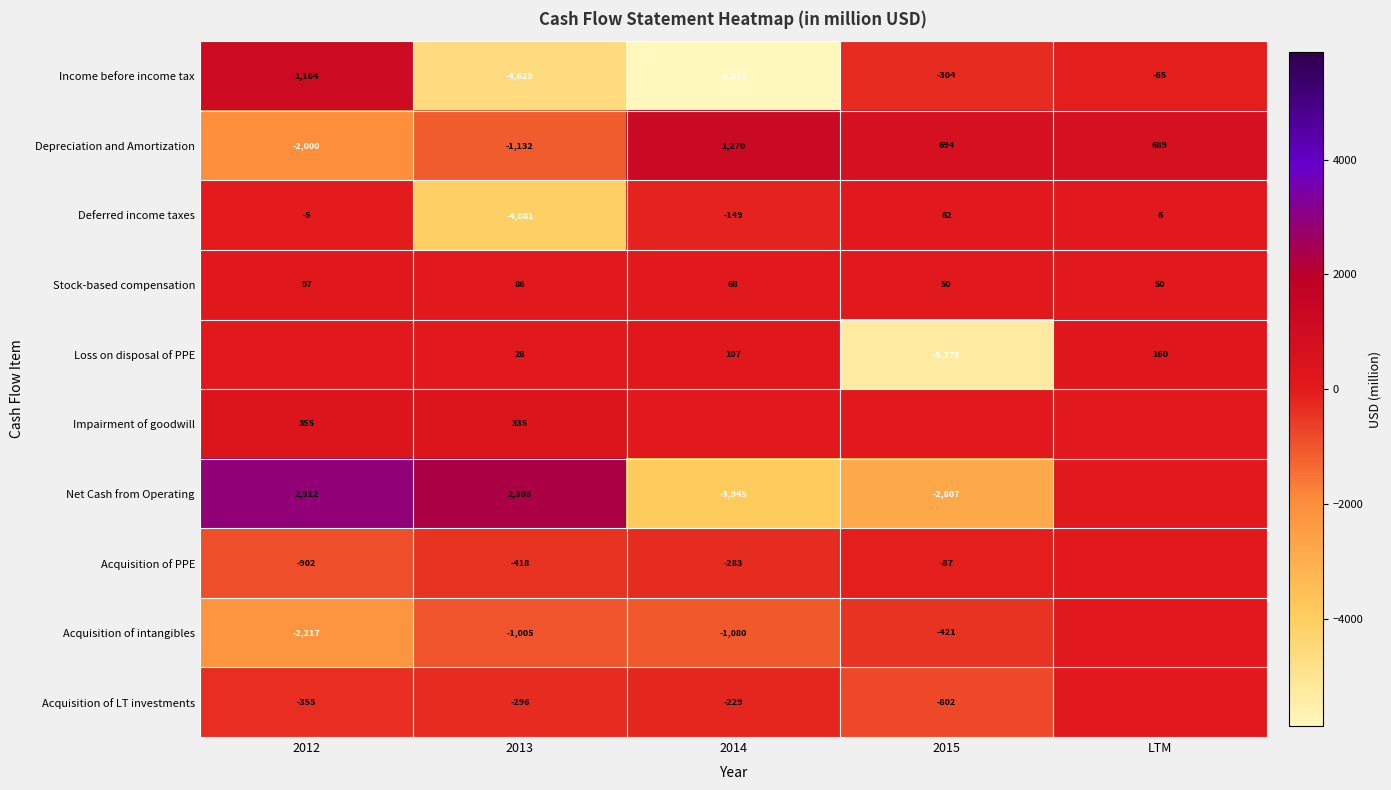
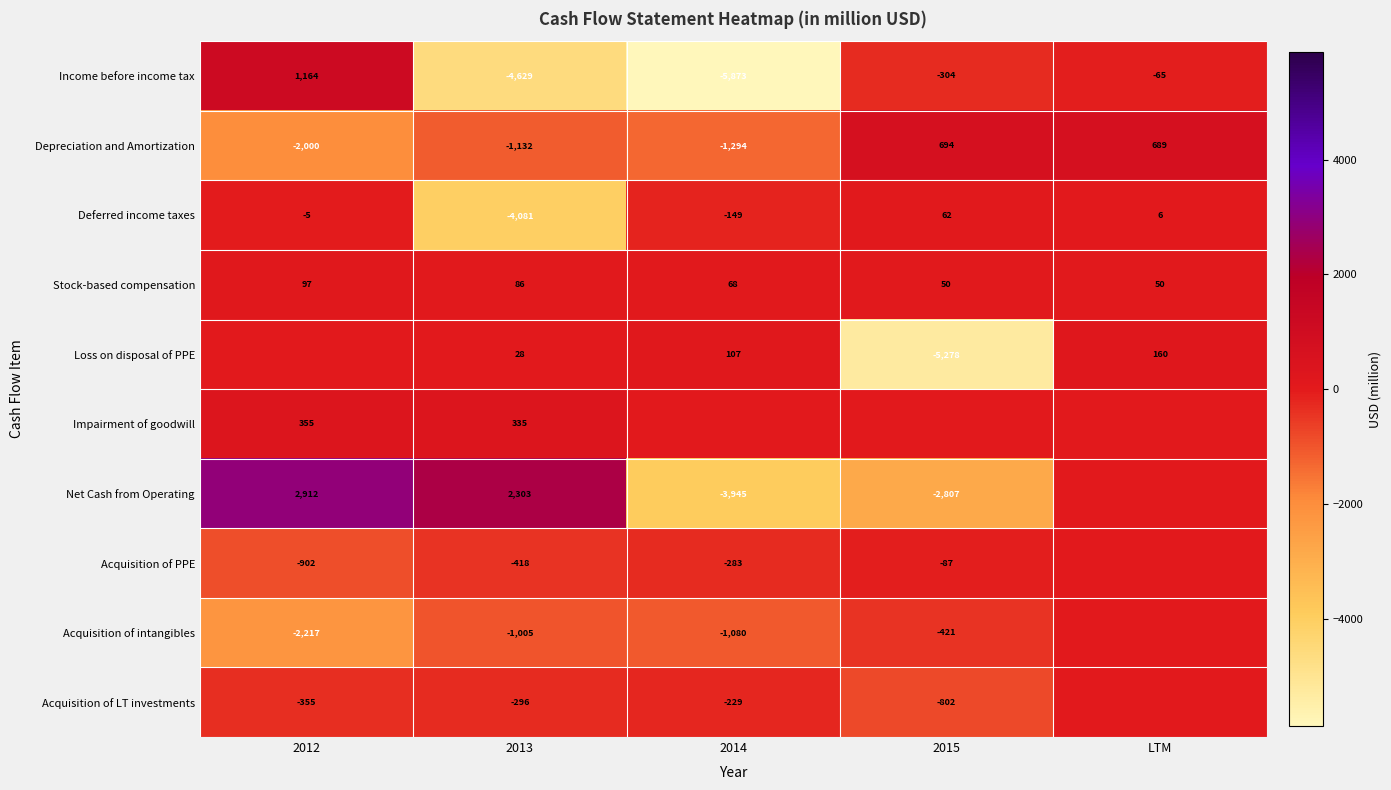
Depreciation and Amortization, 2014: 1,270 -> -1,294
